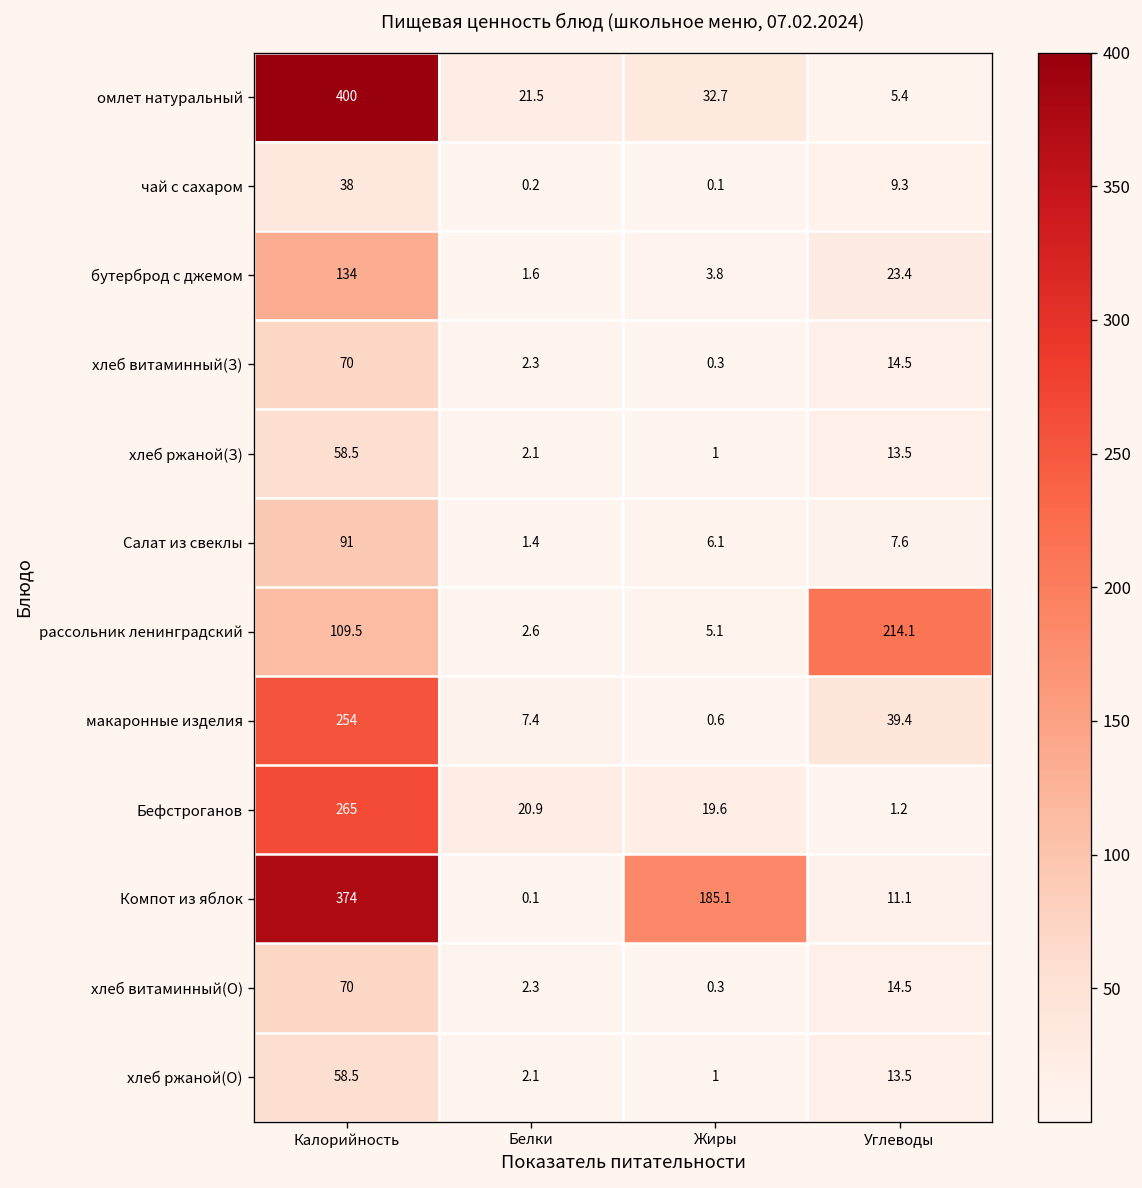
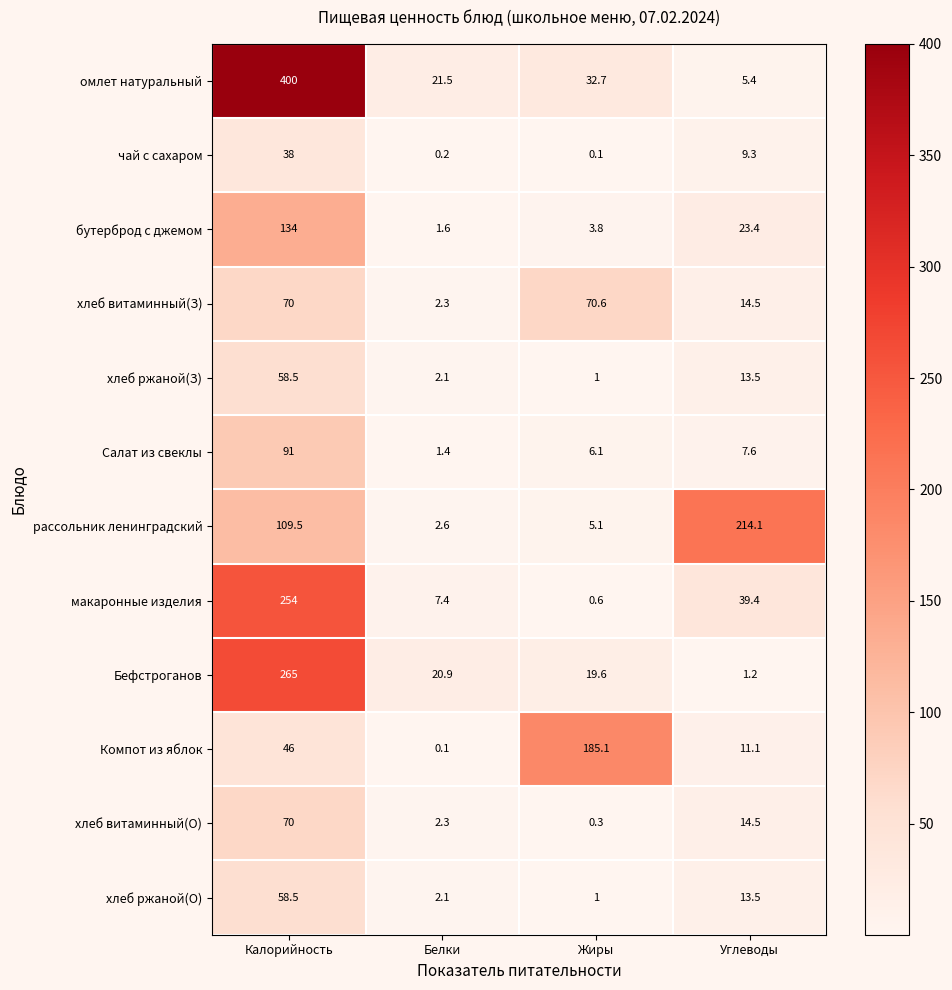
хлеб витаминный(З), Жиры: 0.3 -> 70.6
Компот из яблок, Калорийность: 374 -> 46
